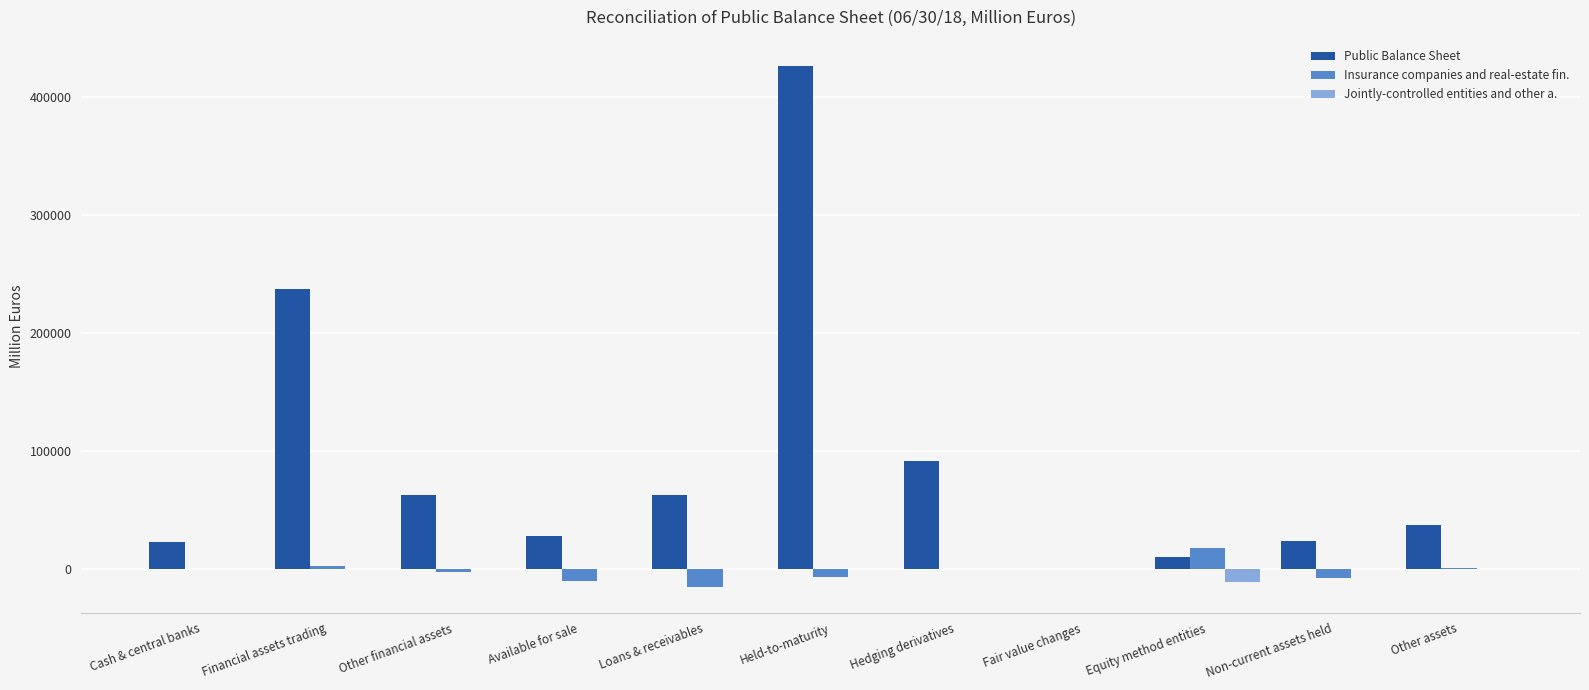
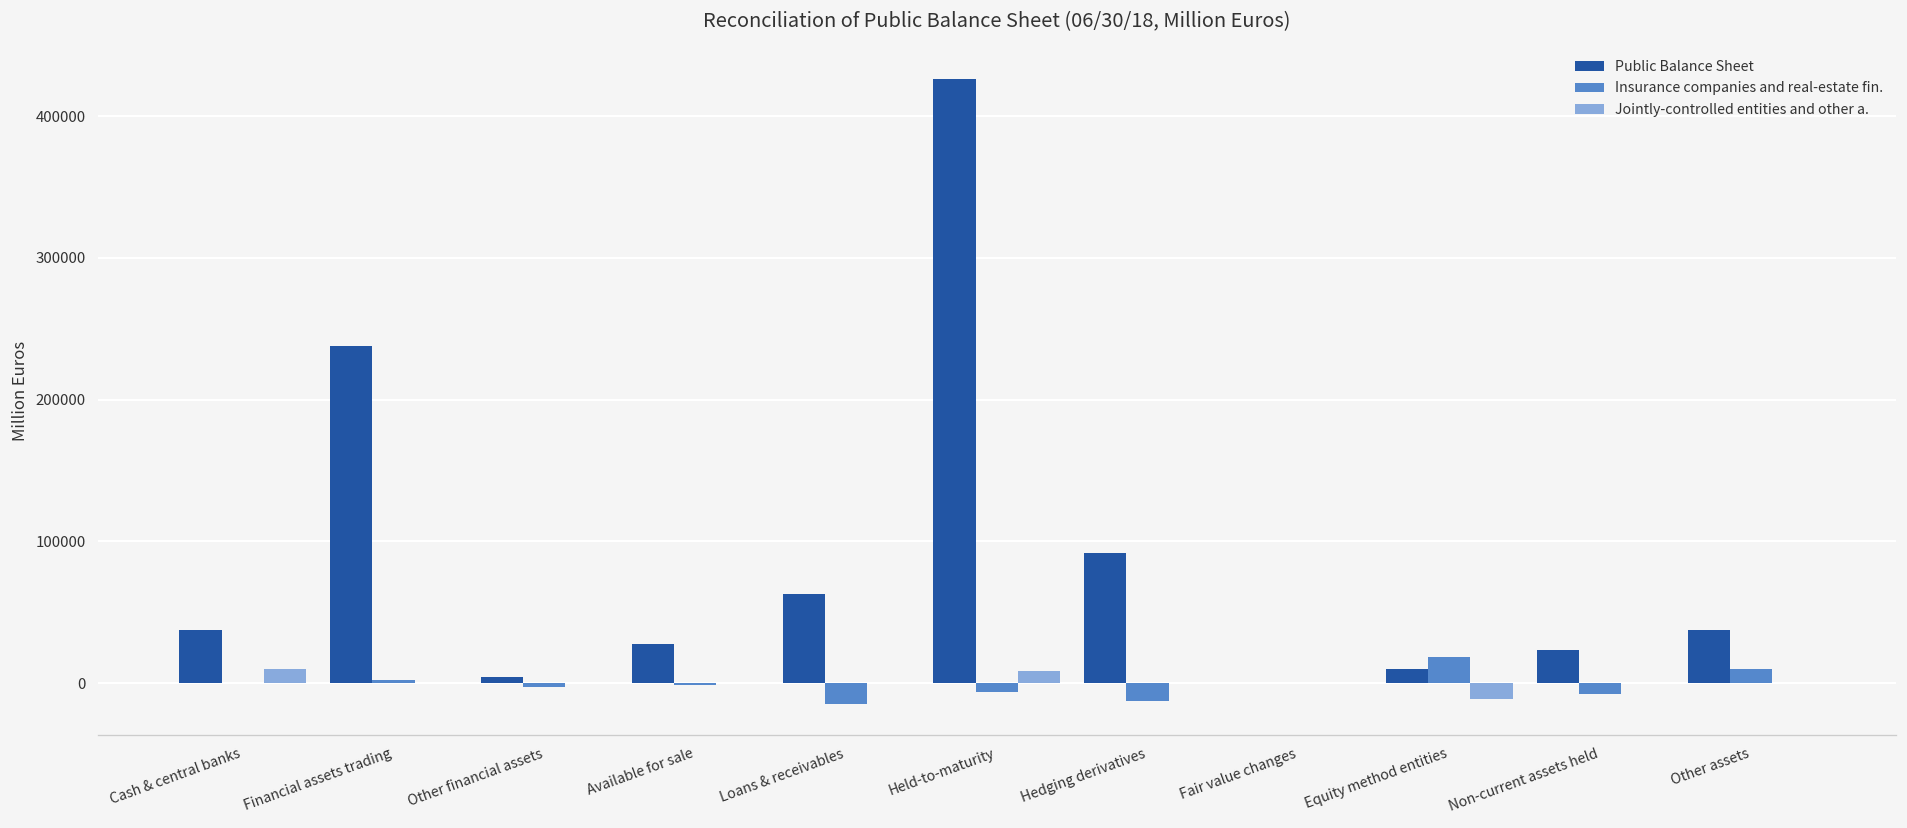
Public Balance Sheet, Cash & central banks: 23000 -> 37000
Jointly-controlled entities and other a., Cash & central banks: 0 -> 10000
Public Balance Sheet, Other financial assets: 63000 -> 4000
Insurance companies and real-estate fin., Available for sale: -10000 -> -1000
Jointly-controlled entities and other a., Held-to-maturity: 1000 -> 8000
Insurance companies and real-estate fin., Hedging derivatives: 0 -> -13000
Insurance companies and real-estate fin., Other assets: 1000 -> 10000
